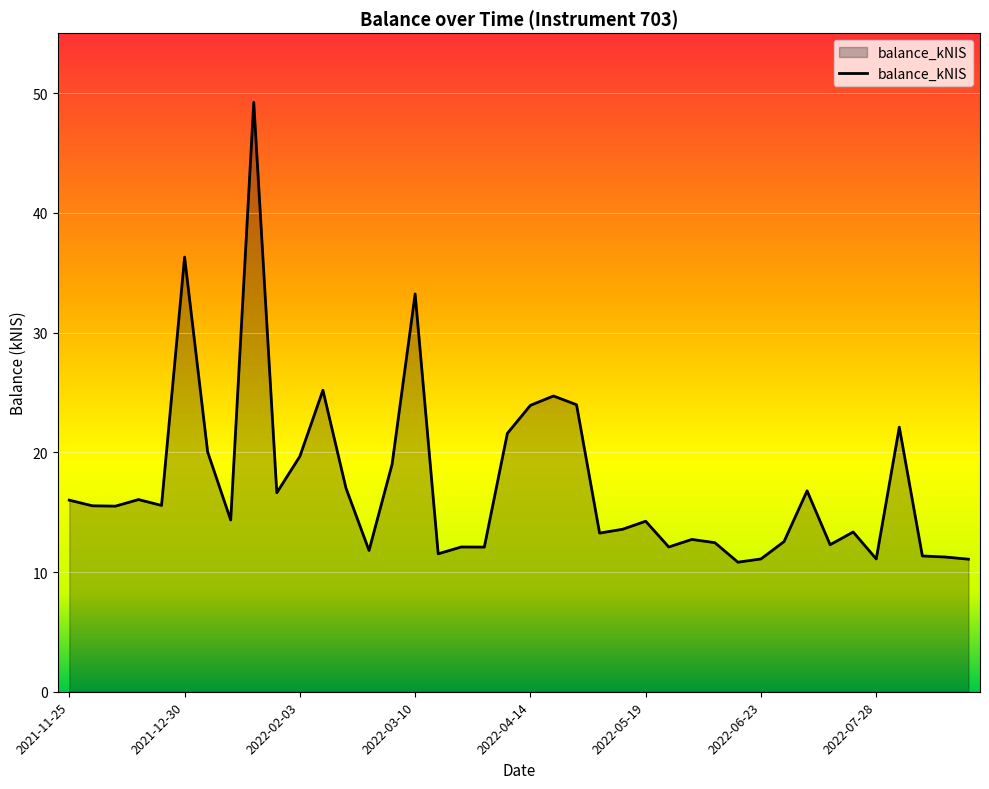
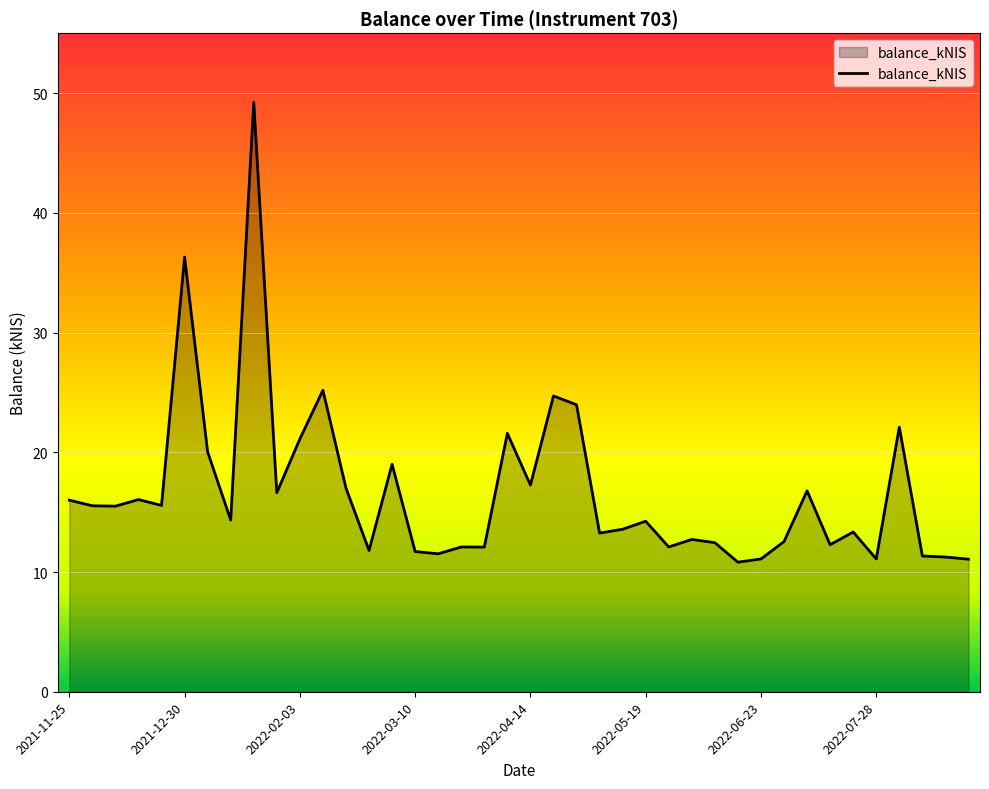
2022-02-03: 19.7 -> 21.1
2022-03-10: 33.2 -> 11.7
2022-04-14: 23.9 -> 17.3
